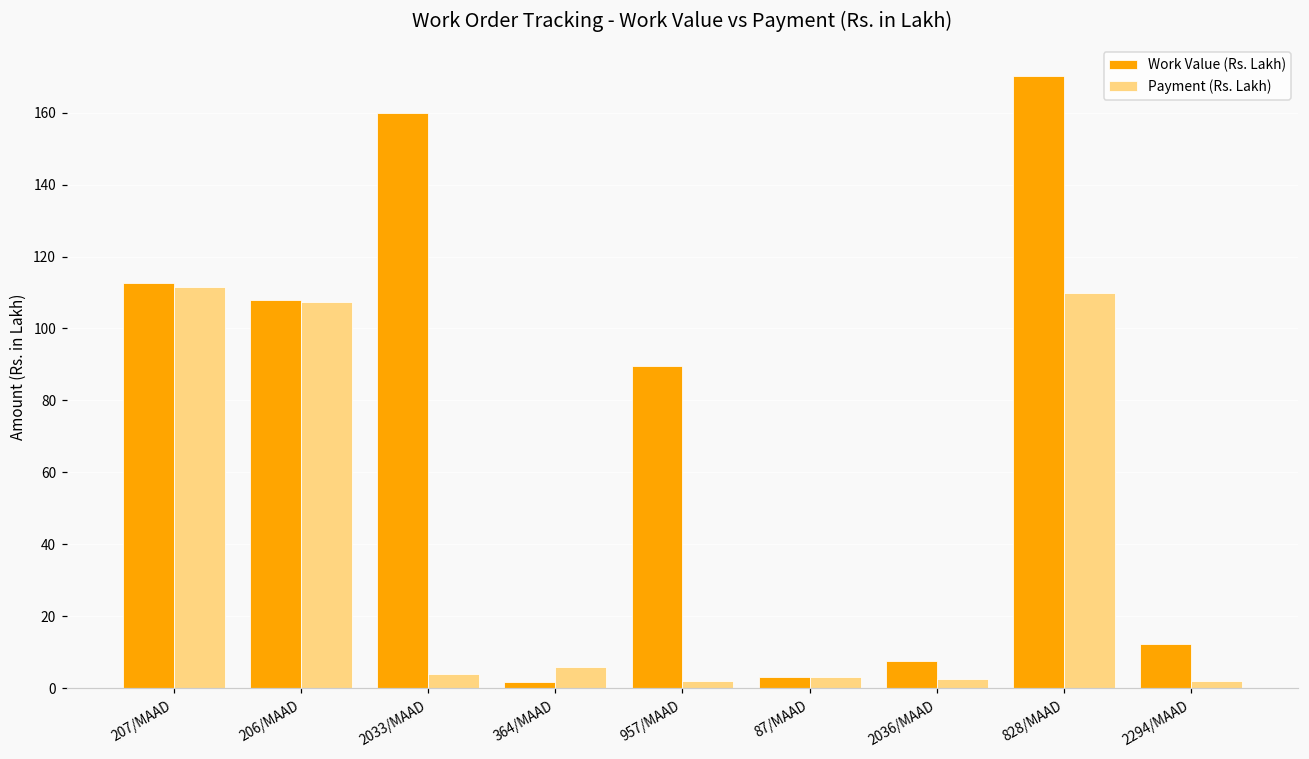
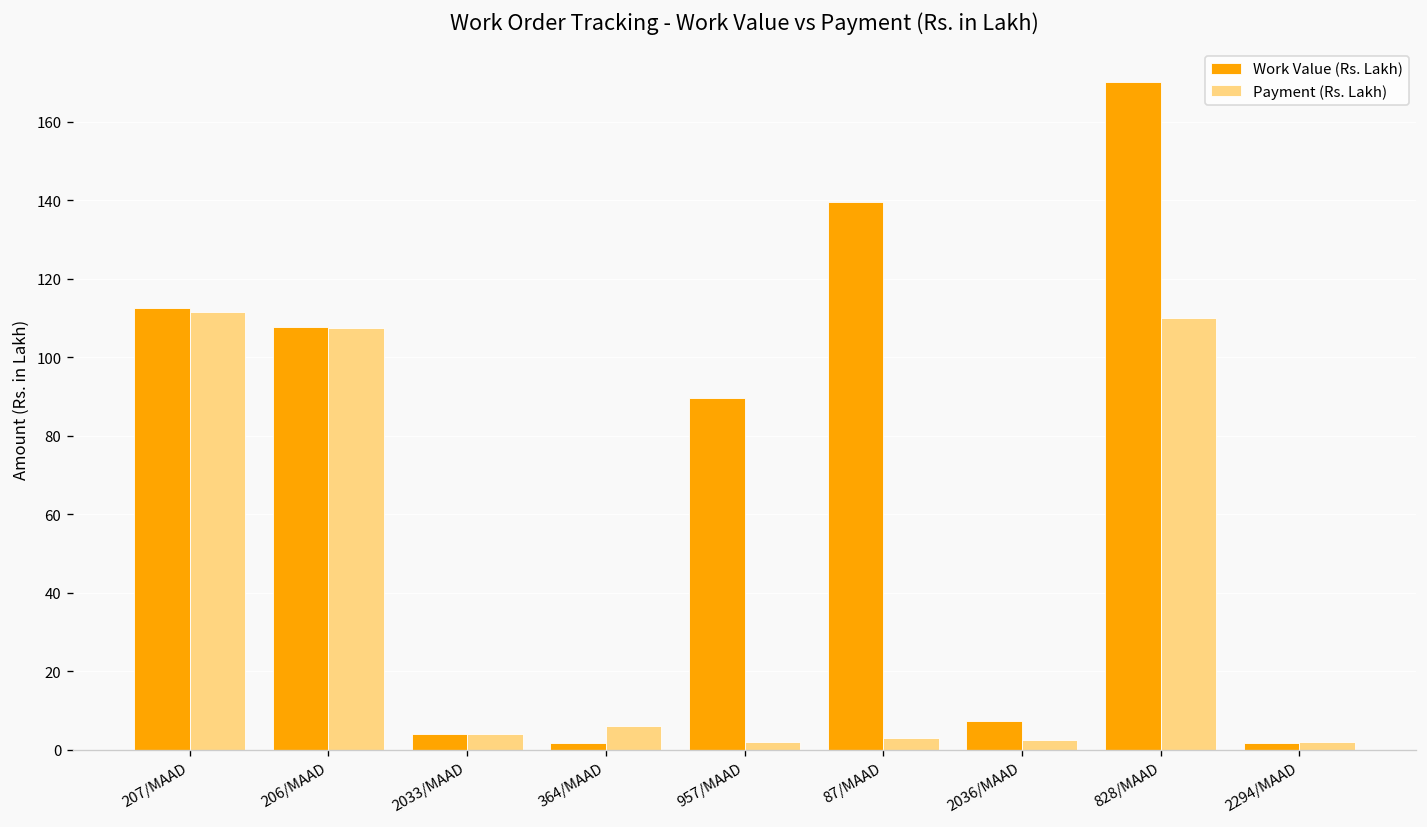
Work Value (Rs. Lakh), 2033/MAAD: 160 -> 4
Work Value (Rs. Lakh), 87/MAAD: 3 -> 140
Work Value (Rs. Lakh), 2294/MAAD: 12 -> 2
